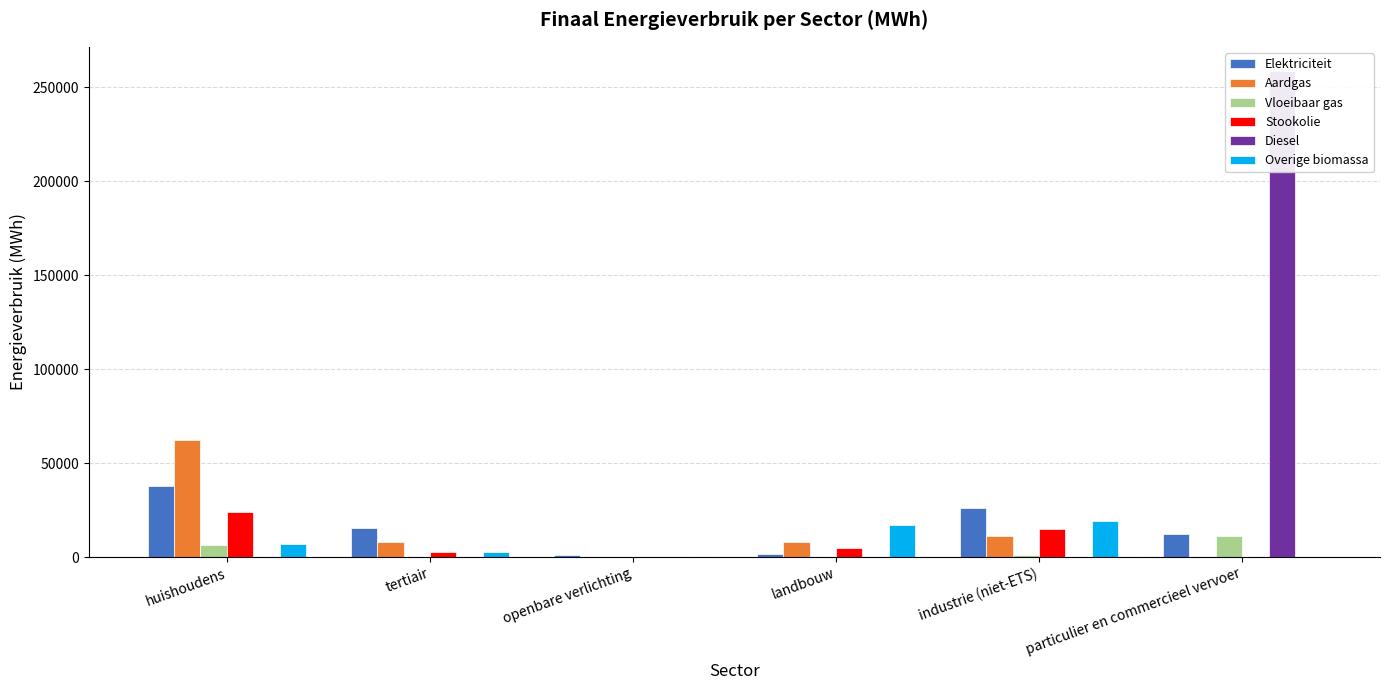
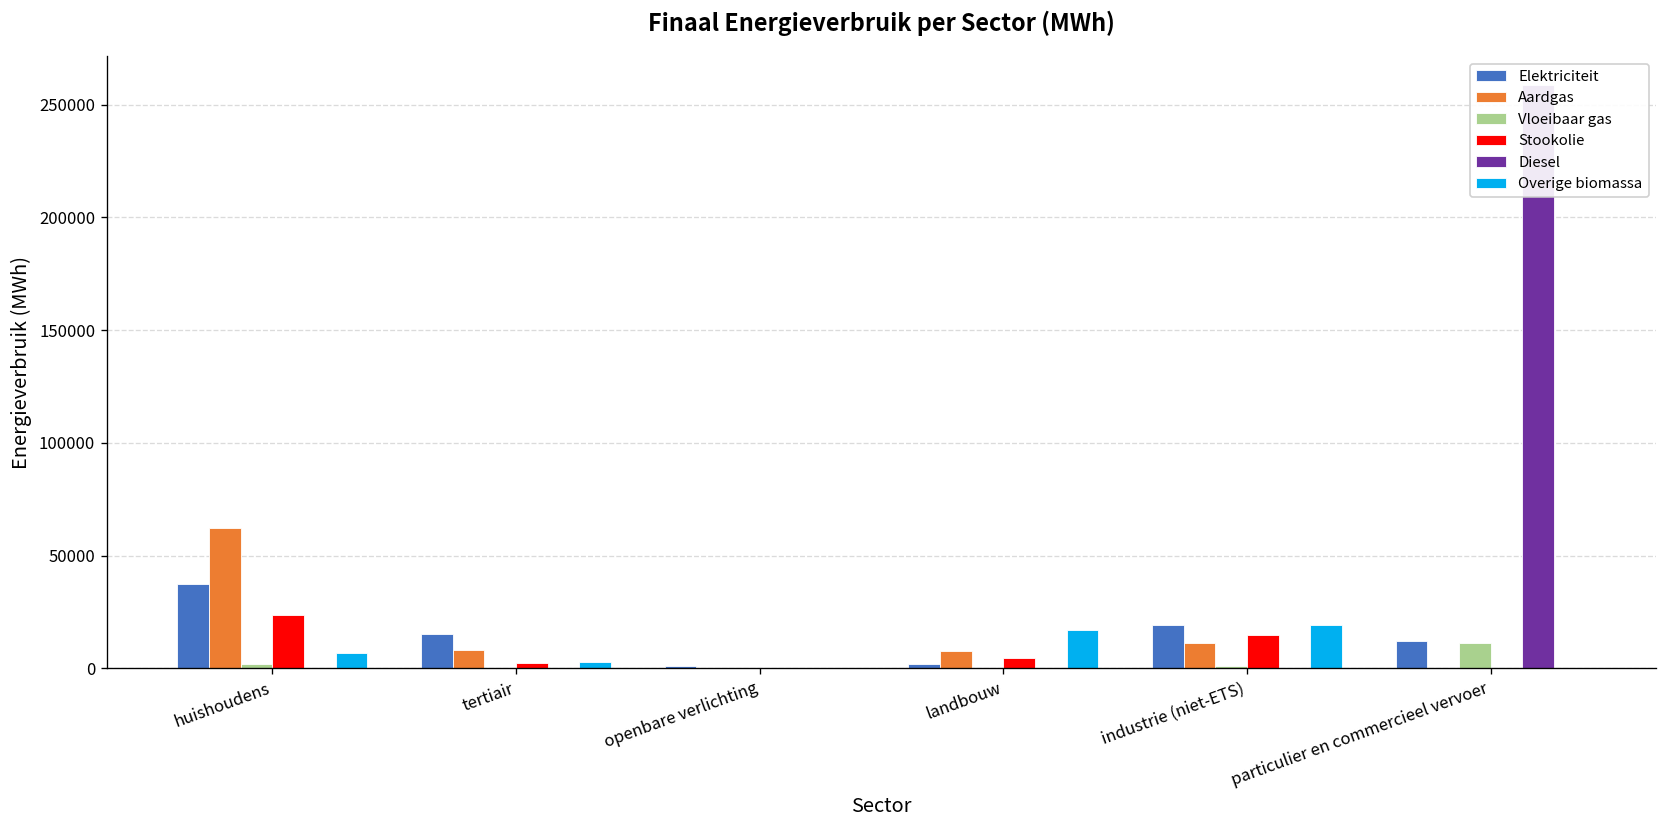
Vloeibaar gas, huishoudens: 7000 -> 2000
Elektriciteit, industrie (niet-ETS): 26000 -> 19000
